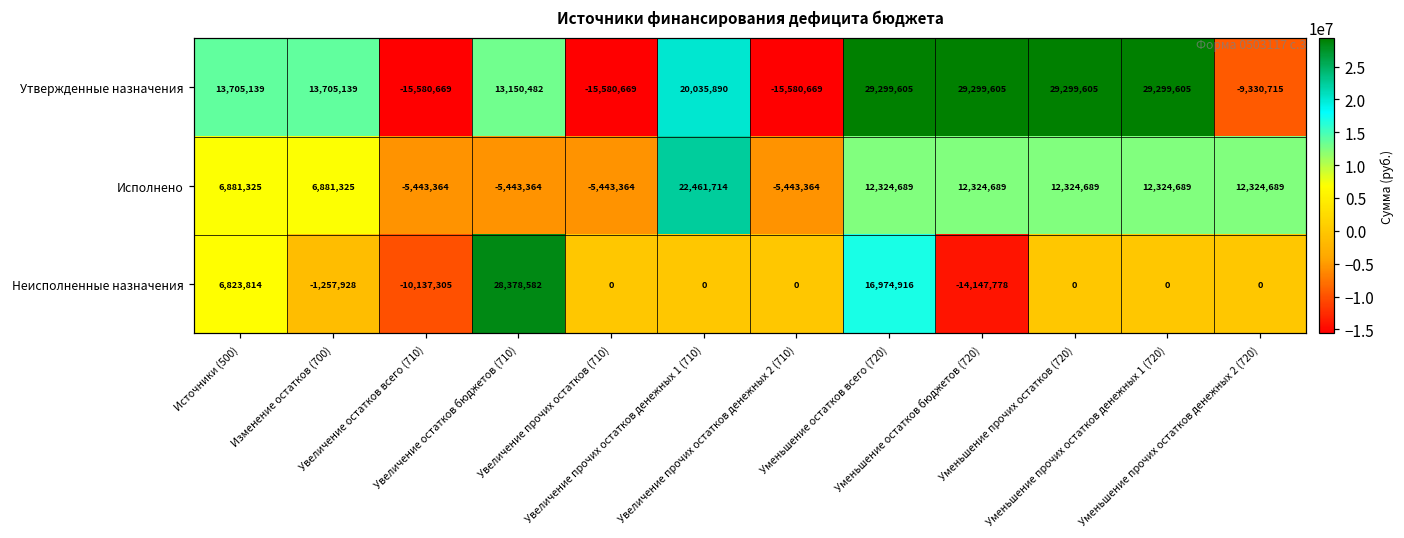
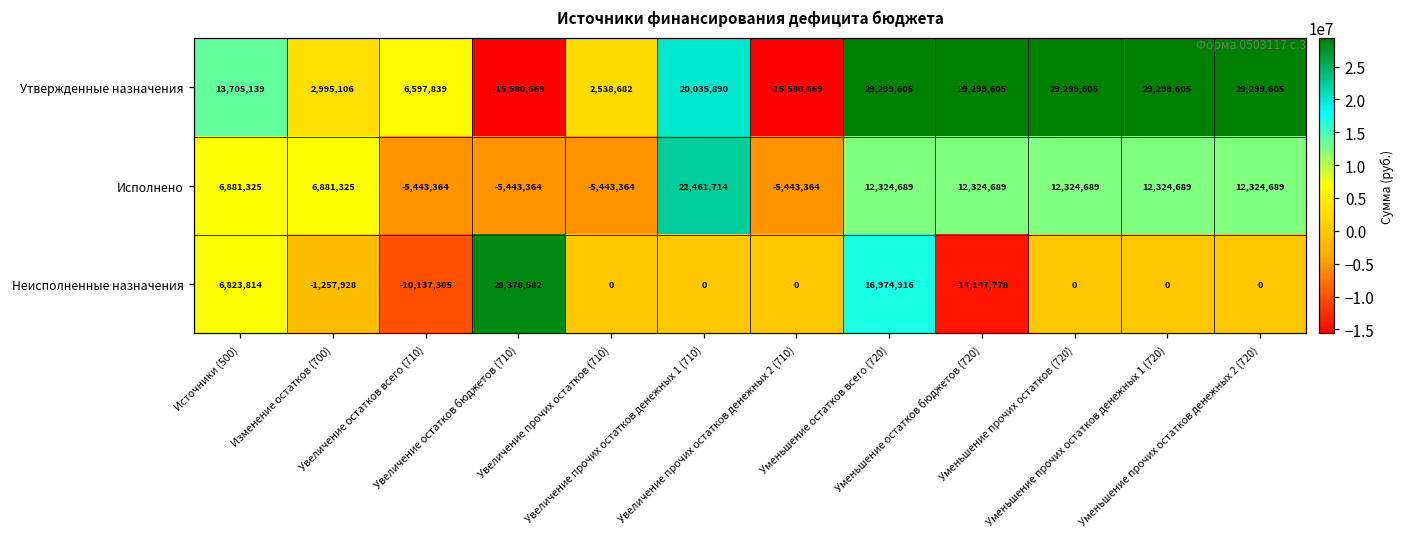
Утвержденные назначения, Изменение остатков (700): 13,705,139 -> 2,995,106
Утвержденные назначения, Увеличение остатков всего (710): -15,580,669 -> 6,597,839
Утвержденные назначения, Увеличение остатков бюджетов (710): 13,150,482 -> -15,580,669
Утвержденные назначения, Увеличение прочих остатков (710): -15,580,669 -> 2,538,682
Утвержденные назначения, Уменьшение прочих остатков денежных 2 (720): -9,330,715 -> 29,299,605
